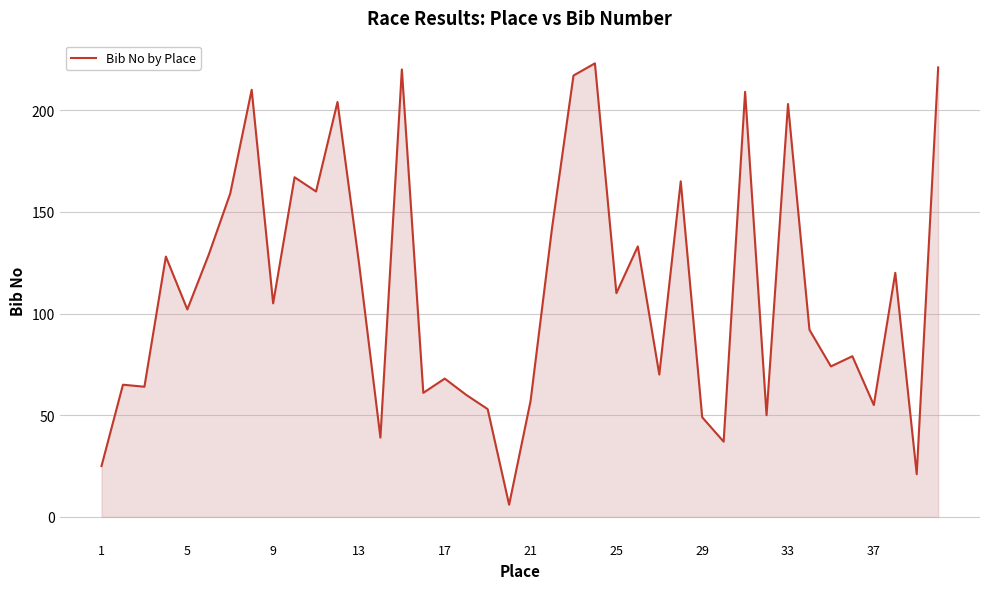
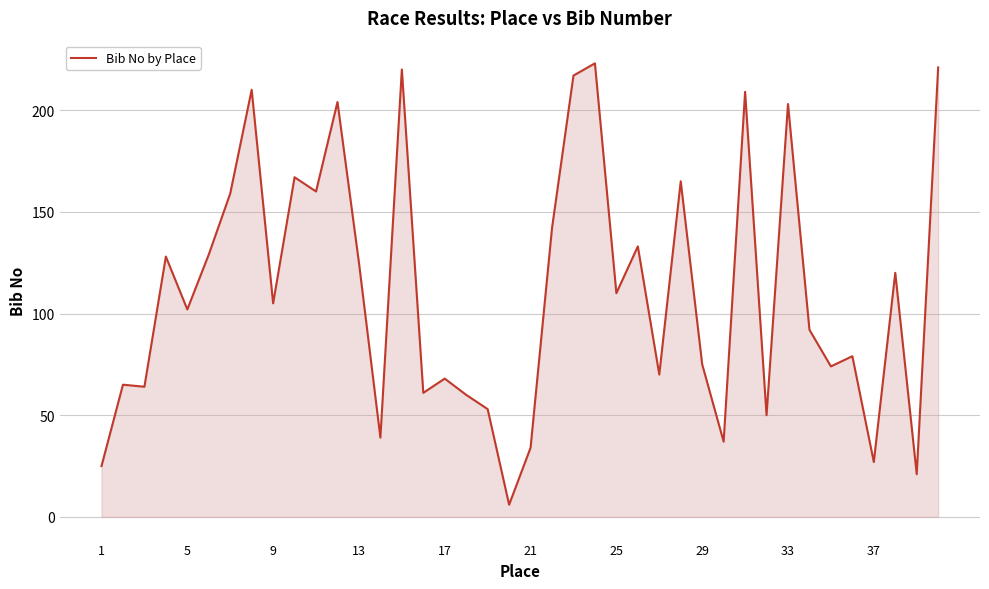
21: 57 -> 34
29: 49 -> 75
37: 55 -> 27
